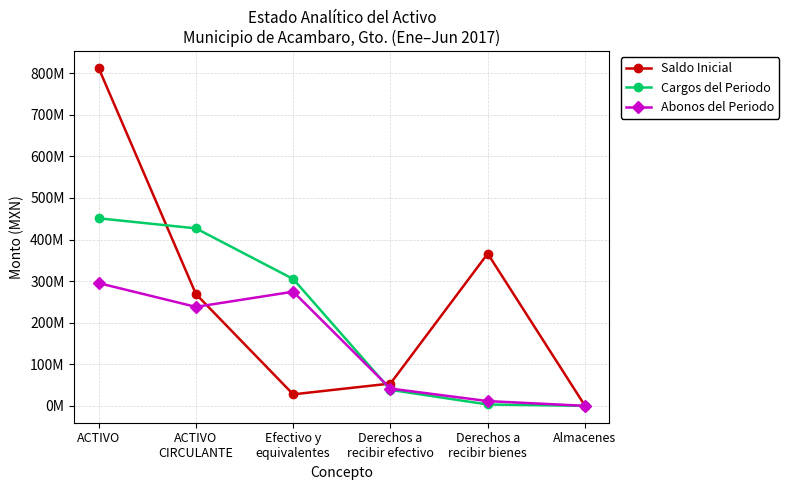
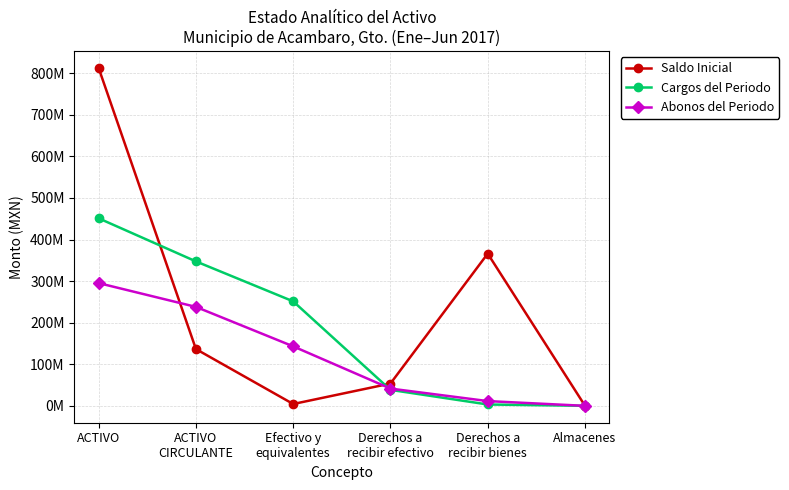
Saldo Inicial, ACTIVO CIRCULANTE: 270000000 -> 140000000
Cargos del Periodo, ACTIVO CIRCULANTE: 430000000 -> 350000000
Saldo Inicial, Efectivo y equivalentes: 30000000 -> 0
Cargos del Periodo, Efectivo y equivalentes: 310000000 -> 250000000
Abonos del Periodo, Efectivo y equivalentes: 270000000 -> 140000000
